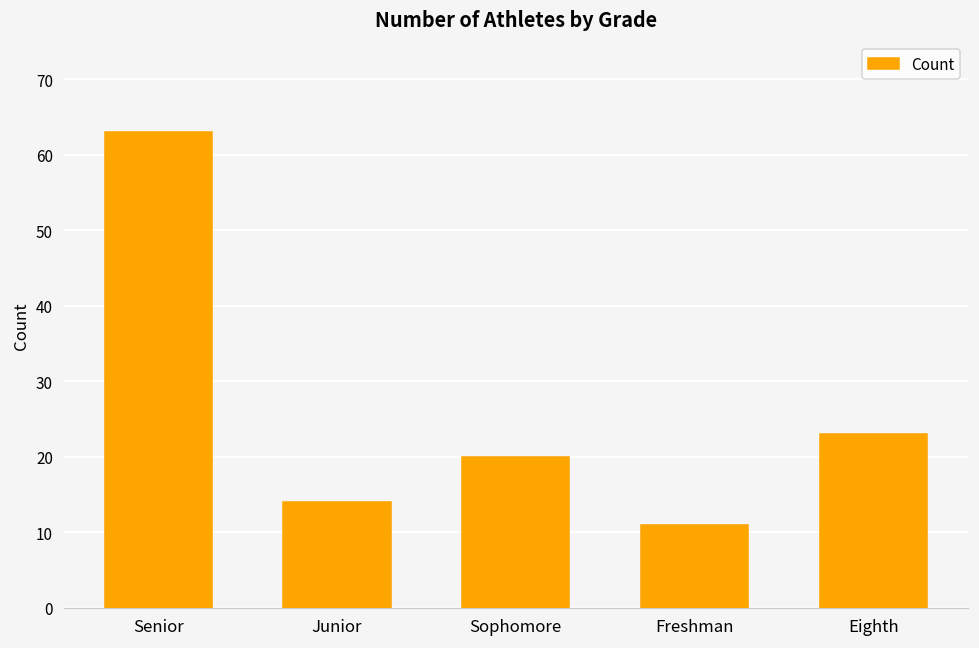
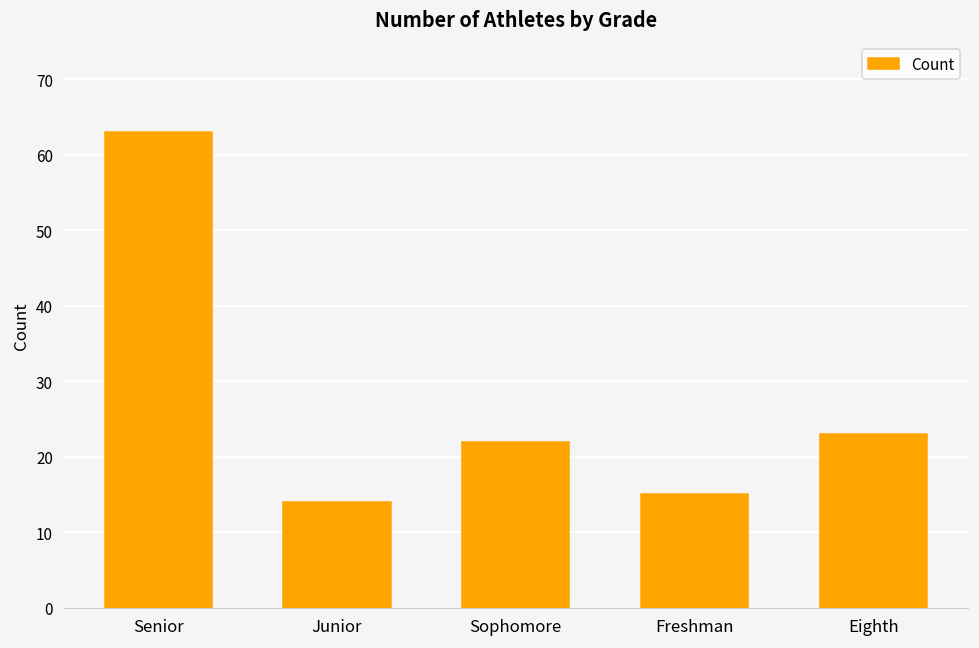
Sophomore: 20 -> 22
Freshman: 11 -> 15
